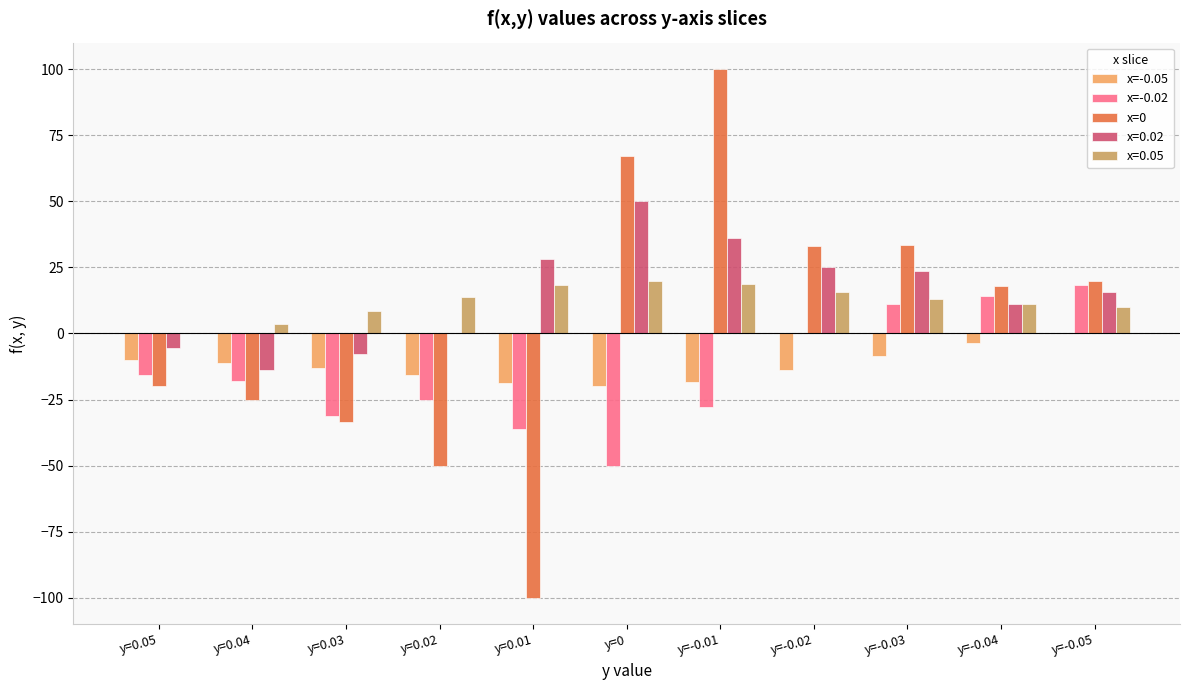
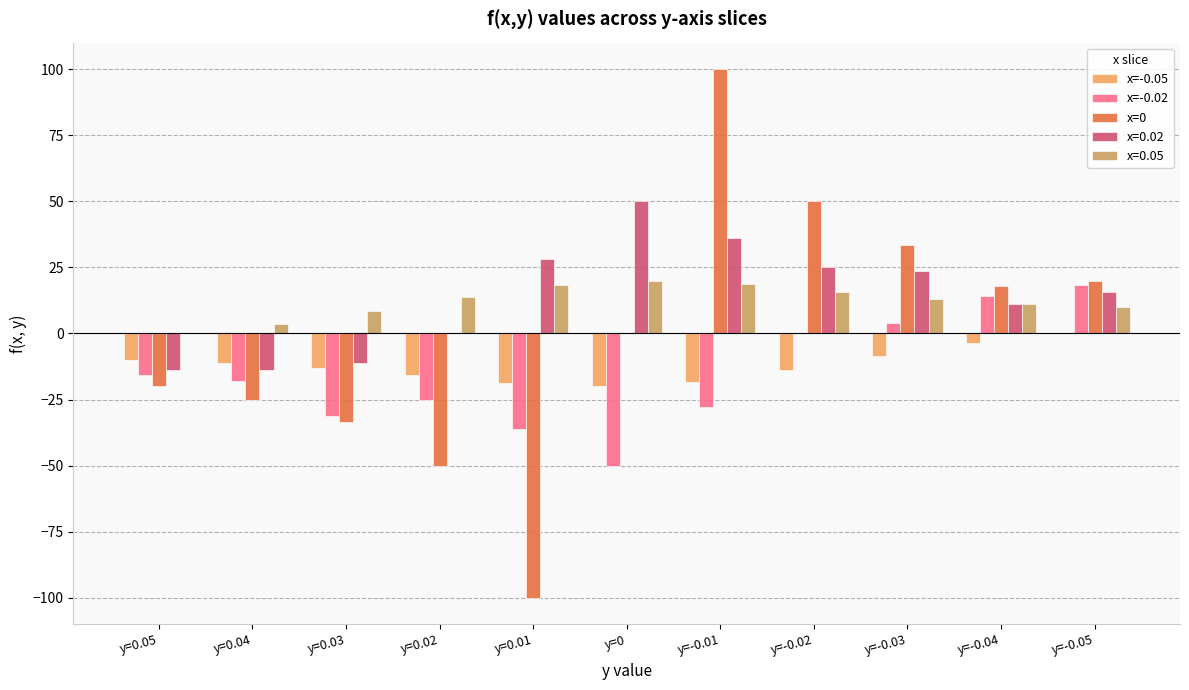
x=0.02, y=0.05: -6 -> -14
x=0.02, y=0.03: -8 -> -11
x=0, y=0: 67 -> 0
x=0, y=-0.02: 33 -> 50
x=-0.02, y=-0.03: 11 -> 4
